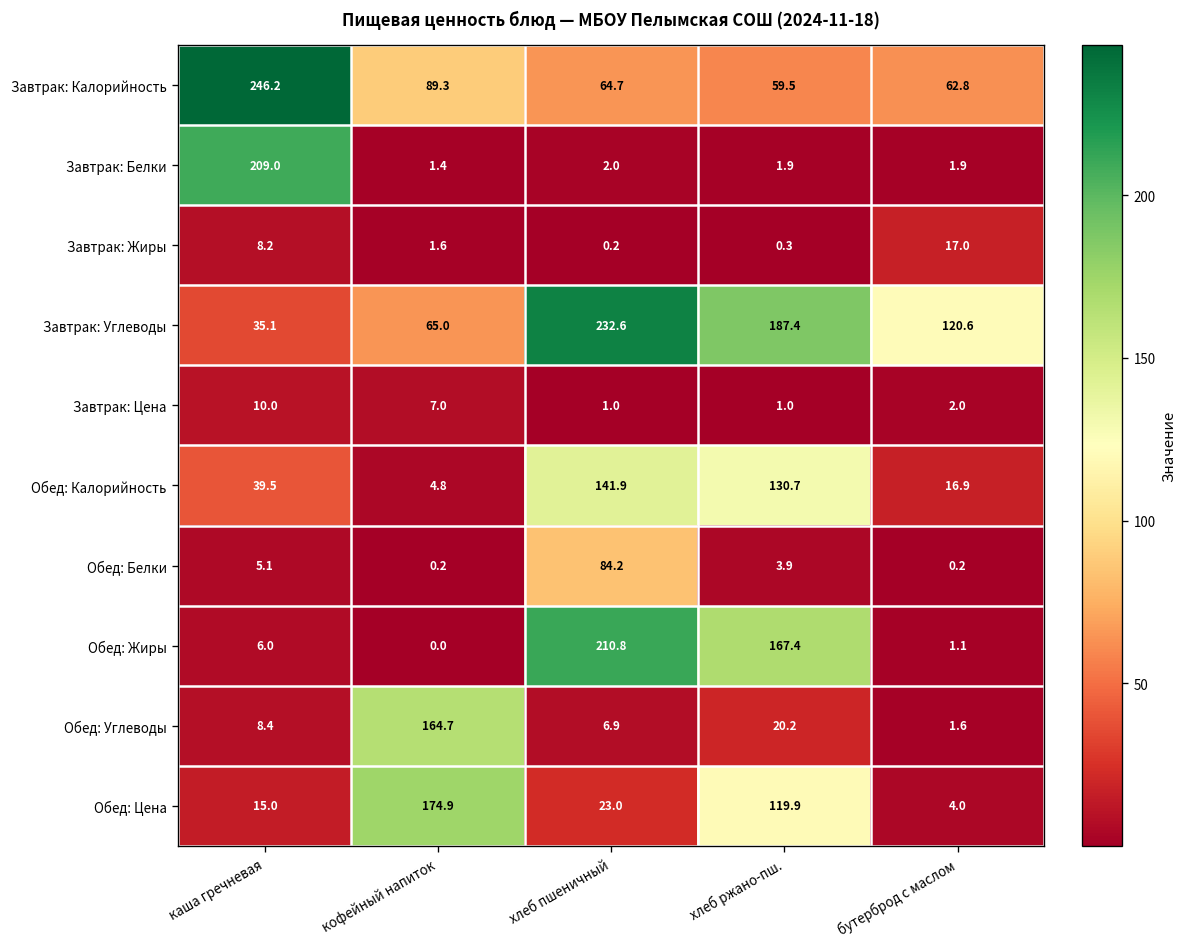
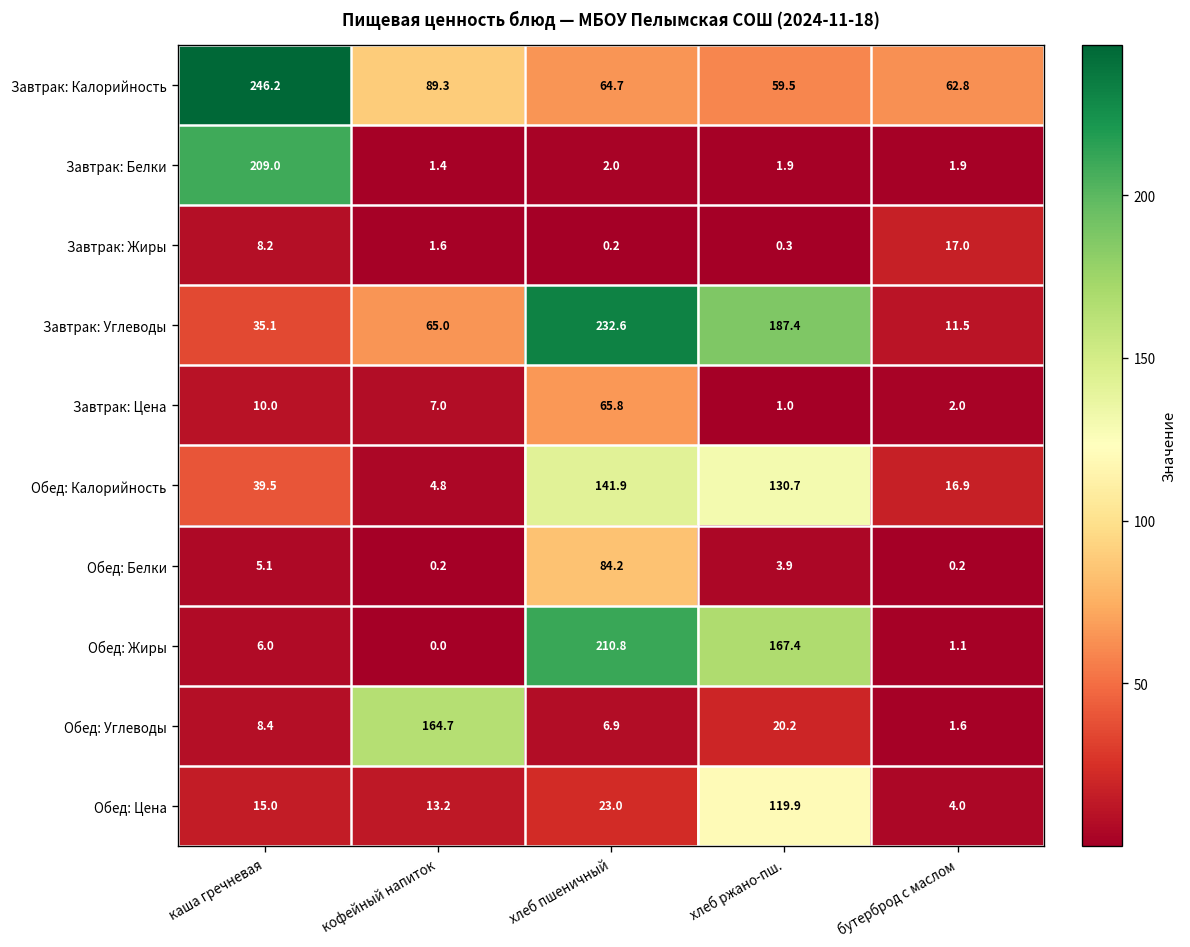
Завтрак: Углеводы, бутерброд с маслом: 120.6 -> 11.5
Завтрак: Цена, хлеб пшеничный: 1.0 -> 65.8
Обед: Цена, кофейный напиток: 174.9 -> 13.2
